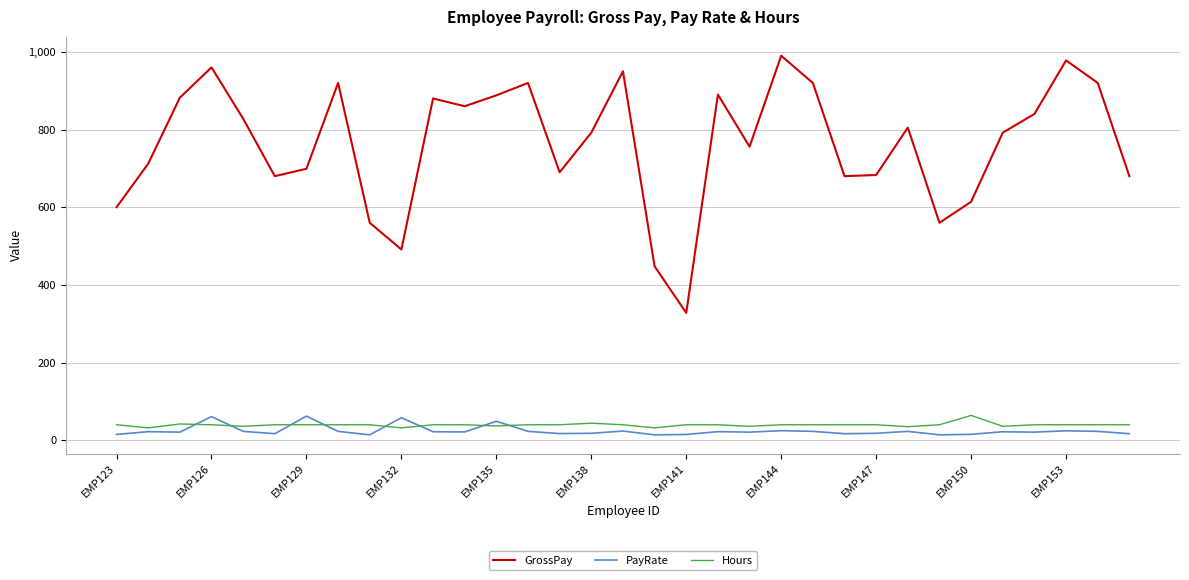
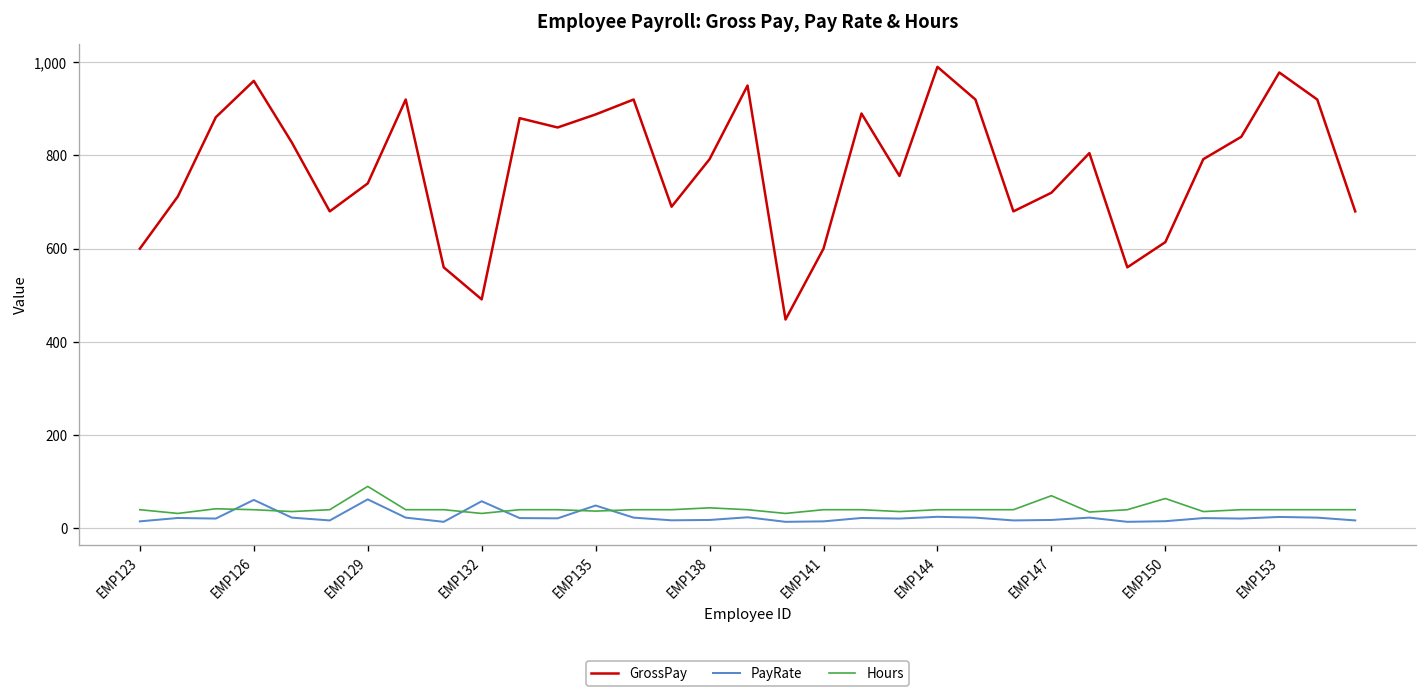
GrossPay, EMP129: 700 -> 740
Hours, EMP129: 40 -> 90
GrossPay, EMP141: 330 -> 600
GrossPay, EMP147: 680 -> 720
Hours, EMP147: 40 -> 70
